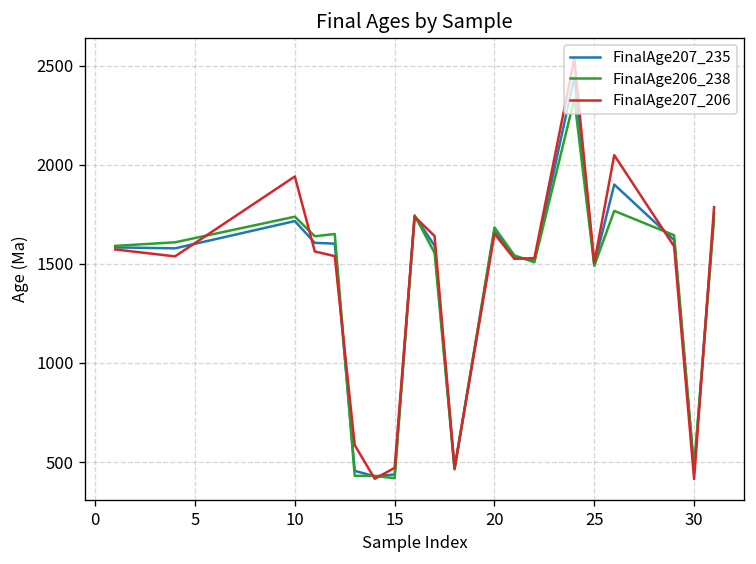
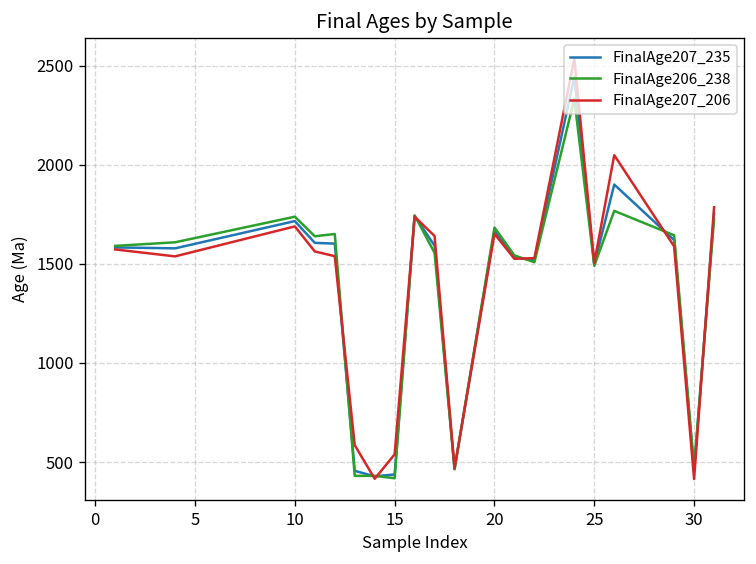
FinalAge207_206, 10: 1940 -> 1690
FinalAge207_206, 15: 470 -> 540
